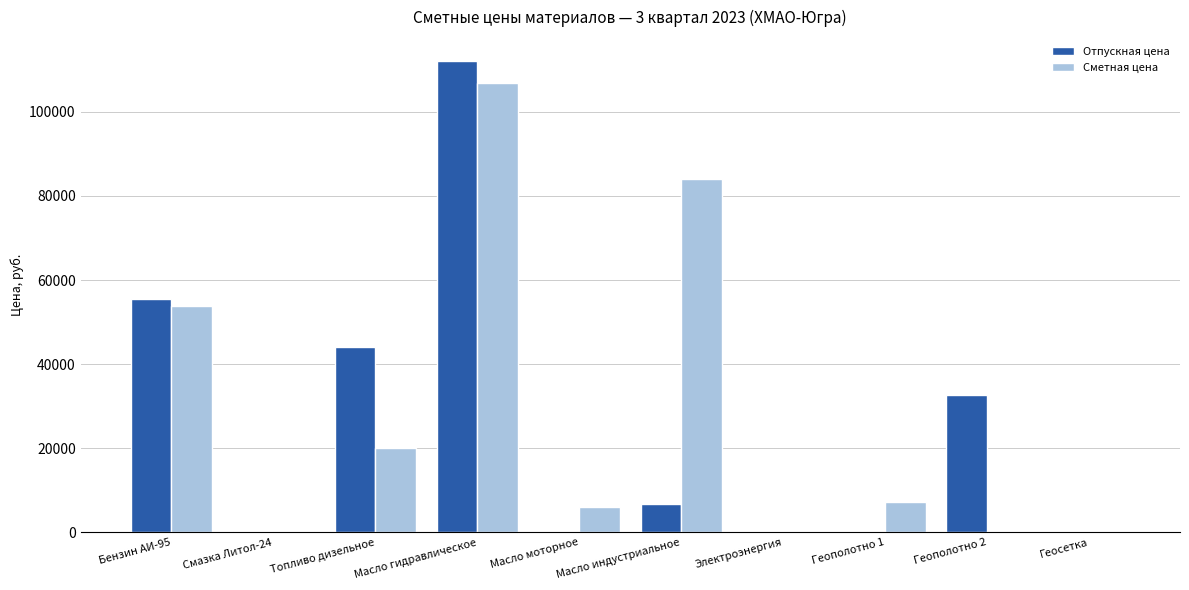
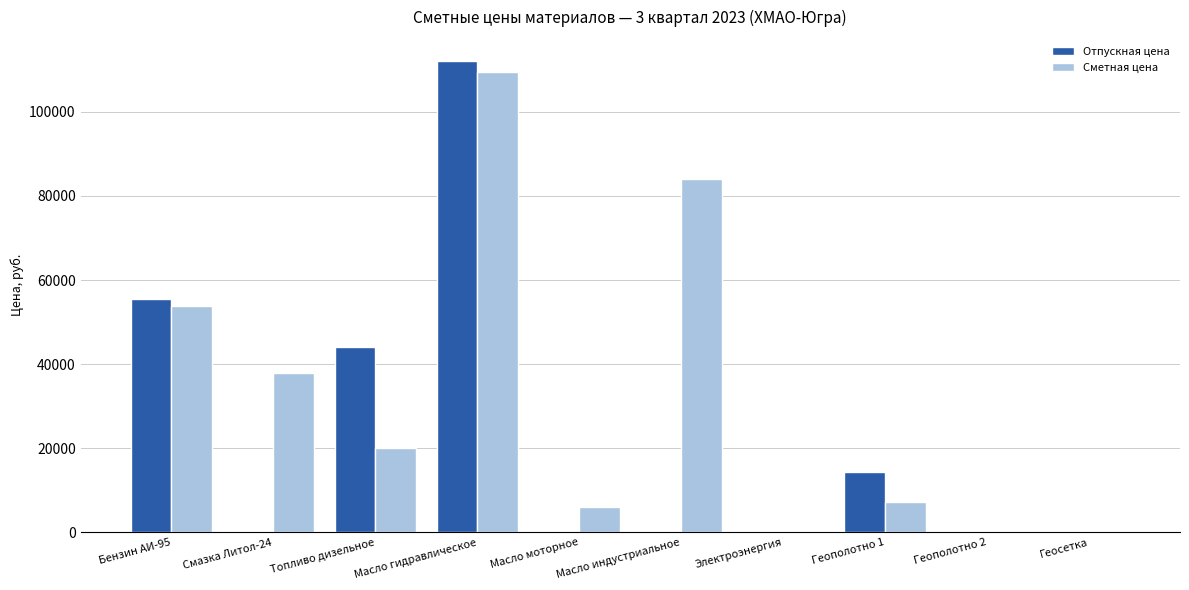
Сметная цена, Смазка Литол-24: 0 -> 38000
Сметная цена, Масло гидравлическое: 107000 -> 109000
Отпускная цена, Масло индустриальное: 7000 -> 0
Отпускная цена, Геополотно 1: 0 -> 15000
Отпускная цена, Геополотно 2: 33000 -> 0
